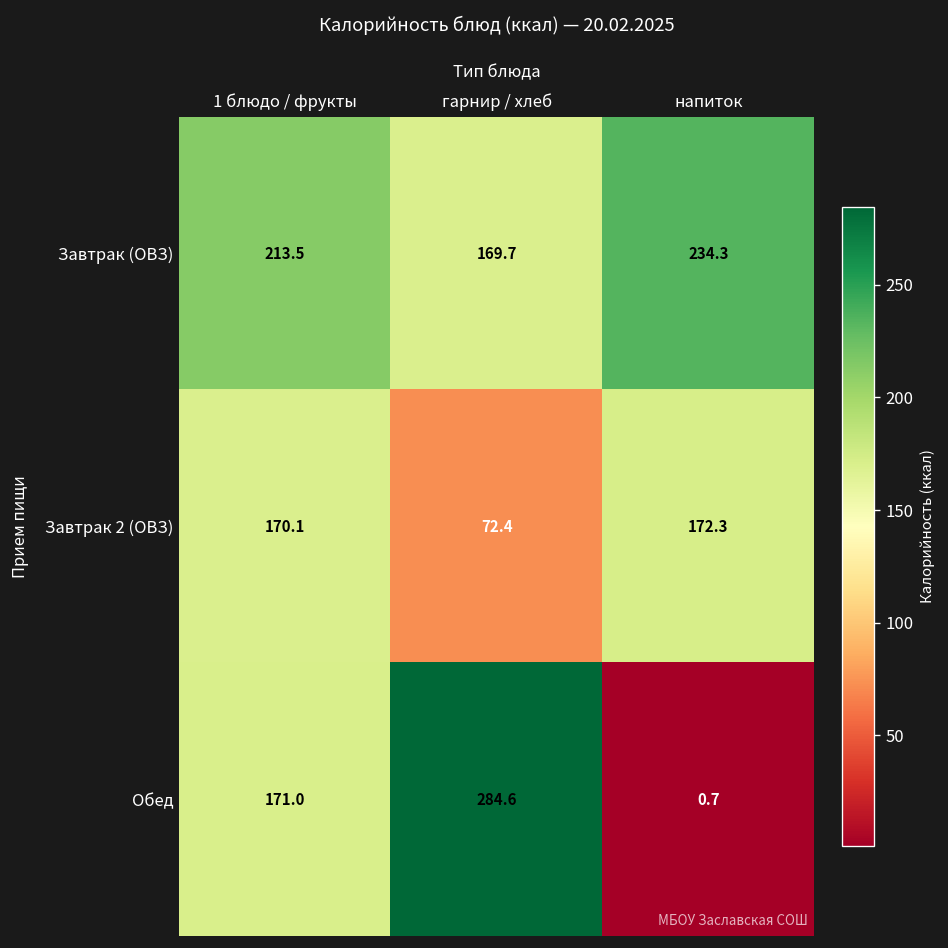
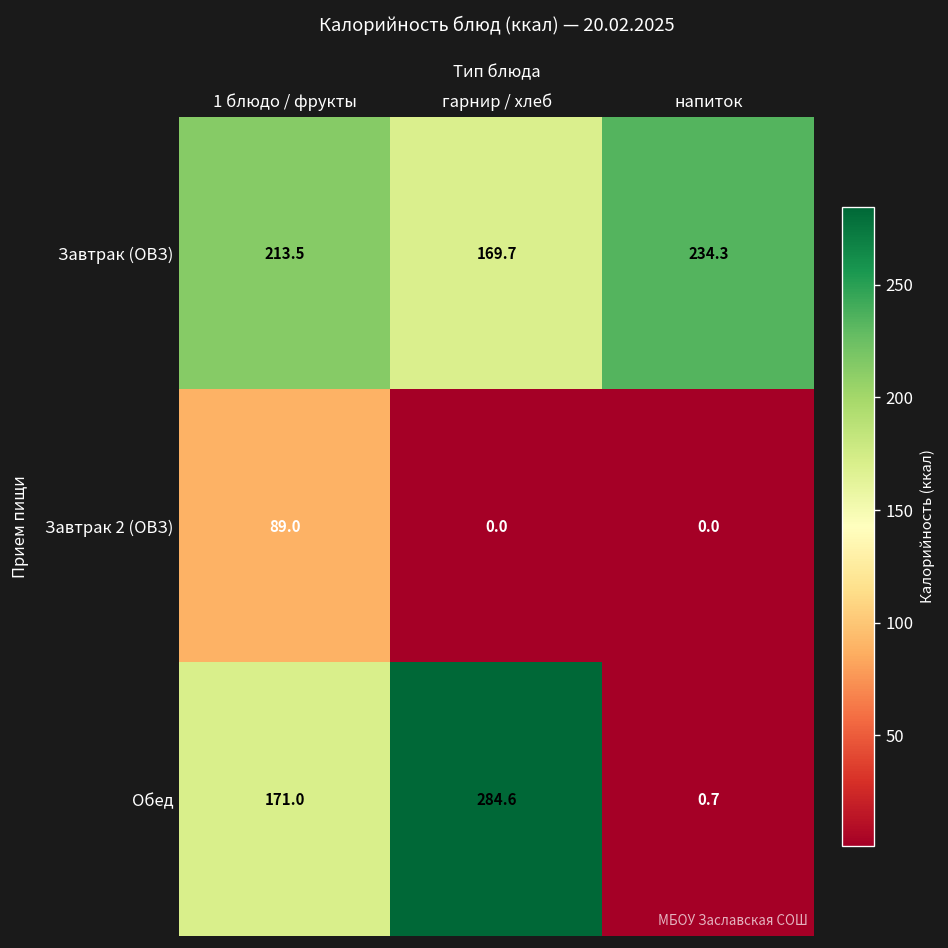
Завтрак 2 (ОВЗ), 1 блюдо / фрукты: 170.1 -> 89.0
Завтрак 2 (ОВЗ), гарнир / хлеб: 72.4 -> 0.0
Завтрак 2 (ОВЗ), напиток: 172.3 -> 0.0
